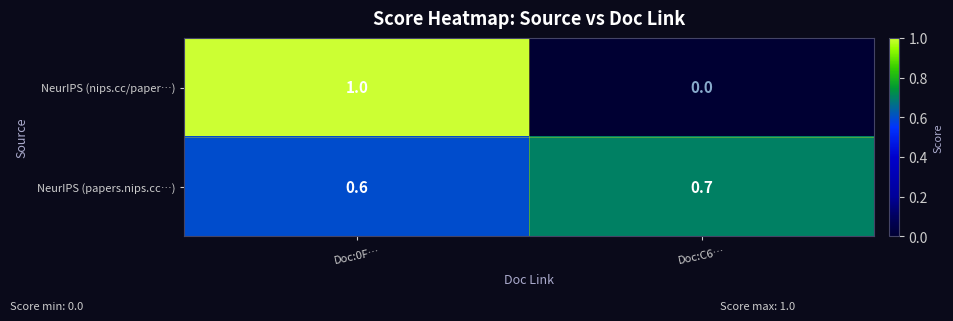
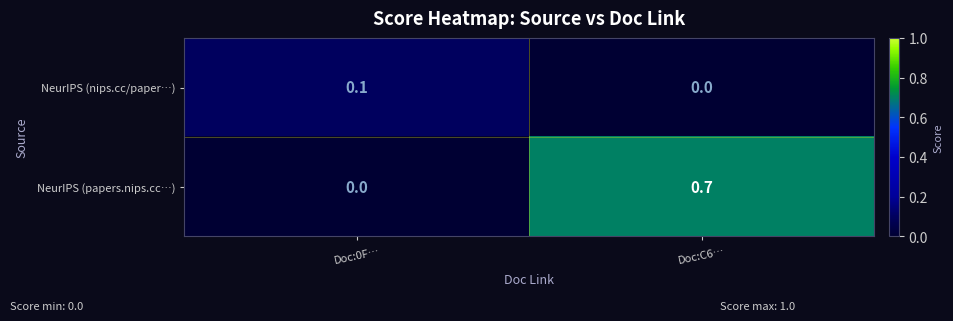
NeurIPS (nips.cc/paper…), Doc:0F…: 1.0 -> 0.1
NeurIPS (papers.nips.cc…), Doc:0F…: 0.6 -> 0.0
